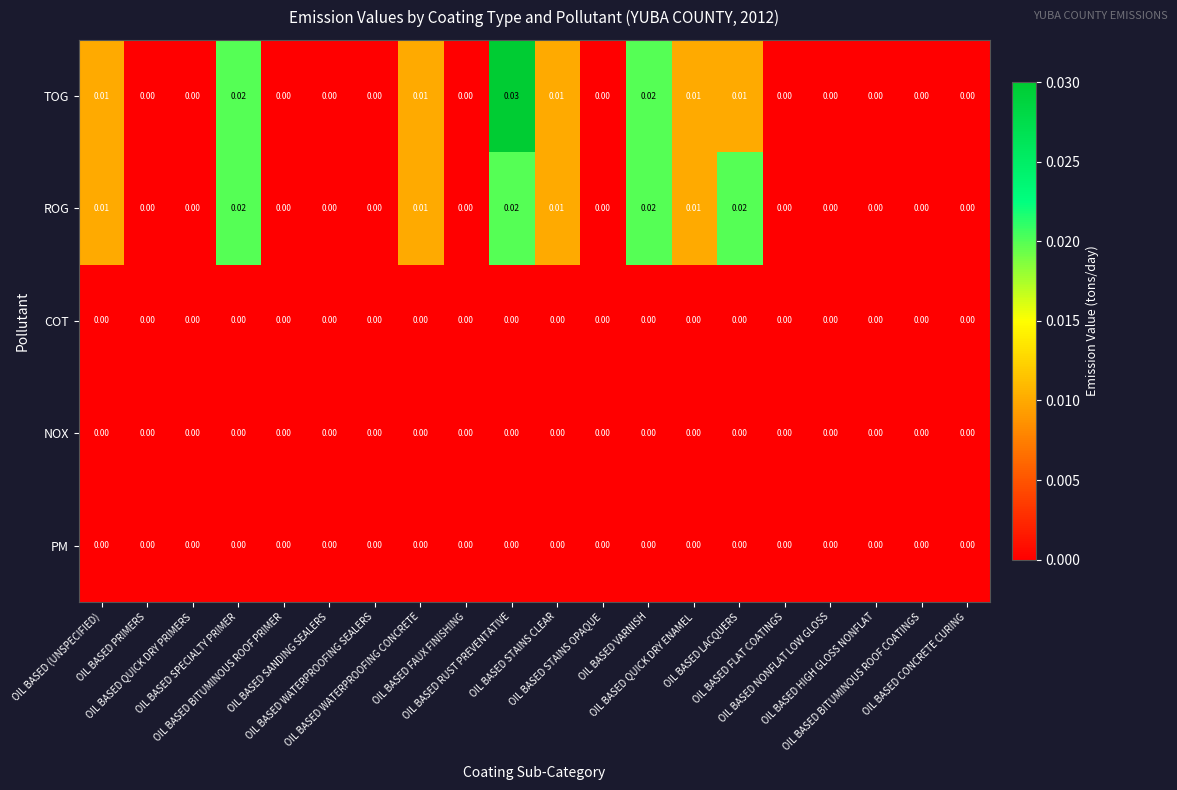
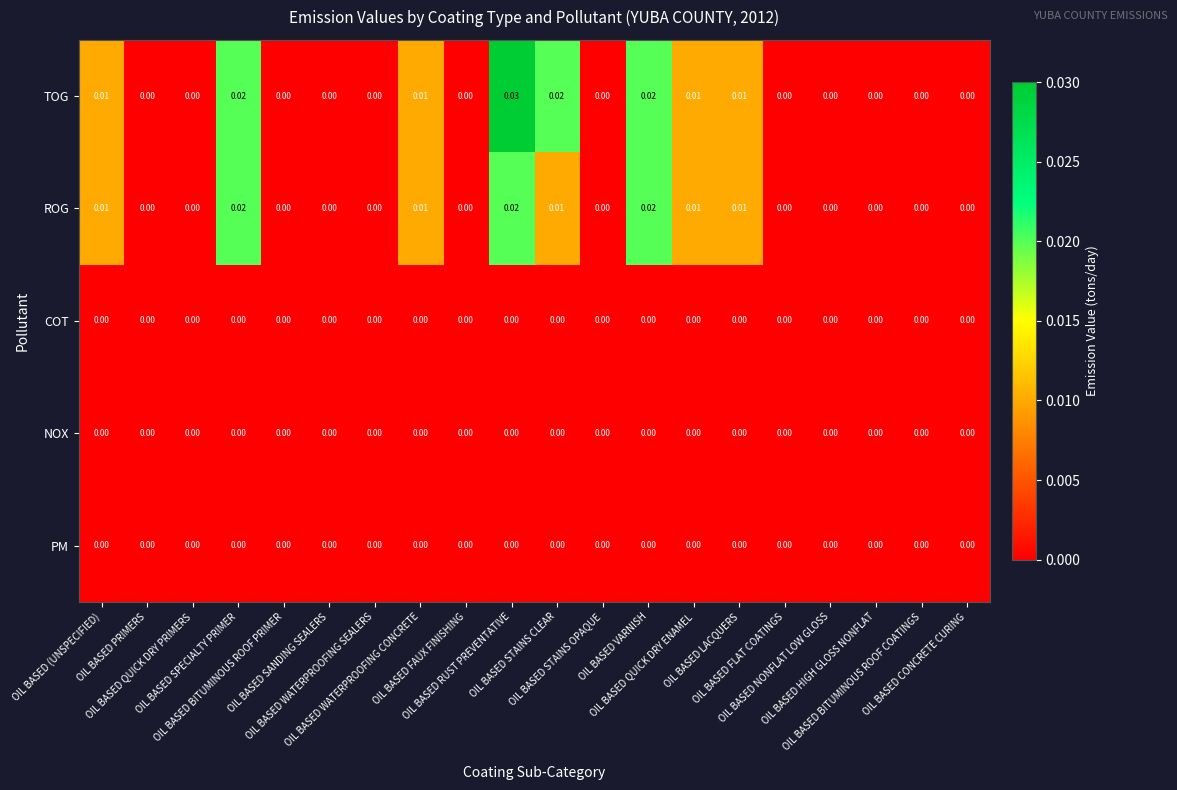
TOG, OIL BASED STAINS CLEAR: 0.01 -> 0.02
ROG, OIL BASED LACQUERS: 0.02 -> 0.01
